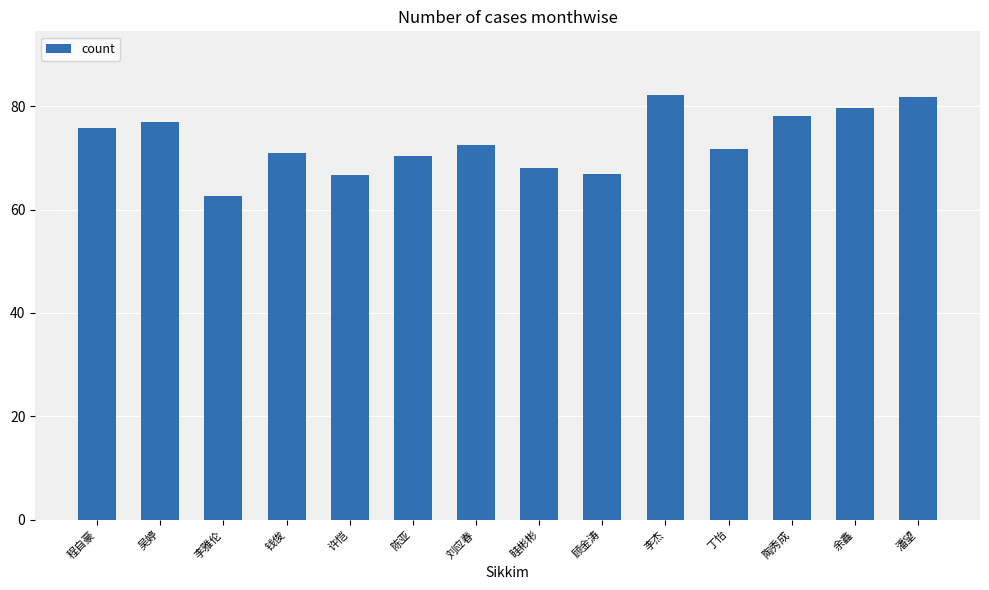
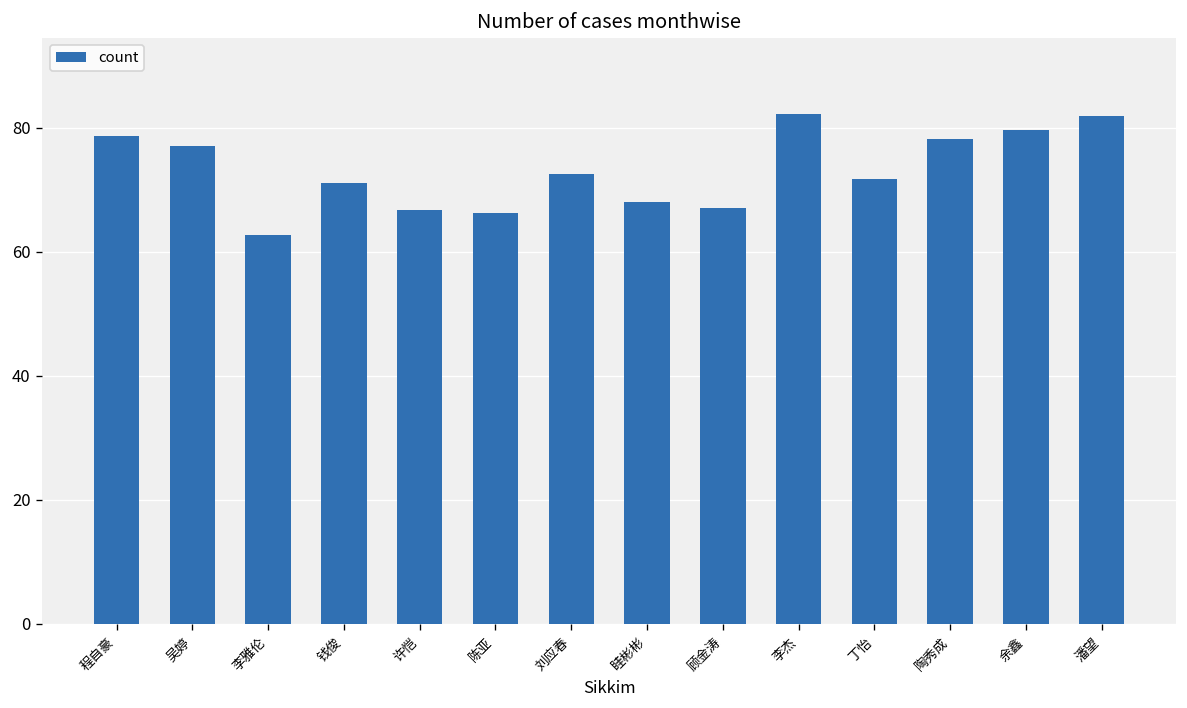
程自豪: 76 -> 79
陈亚: 70 -> 66
